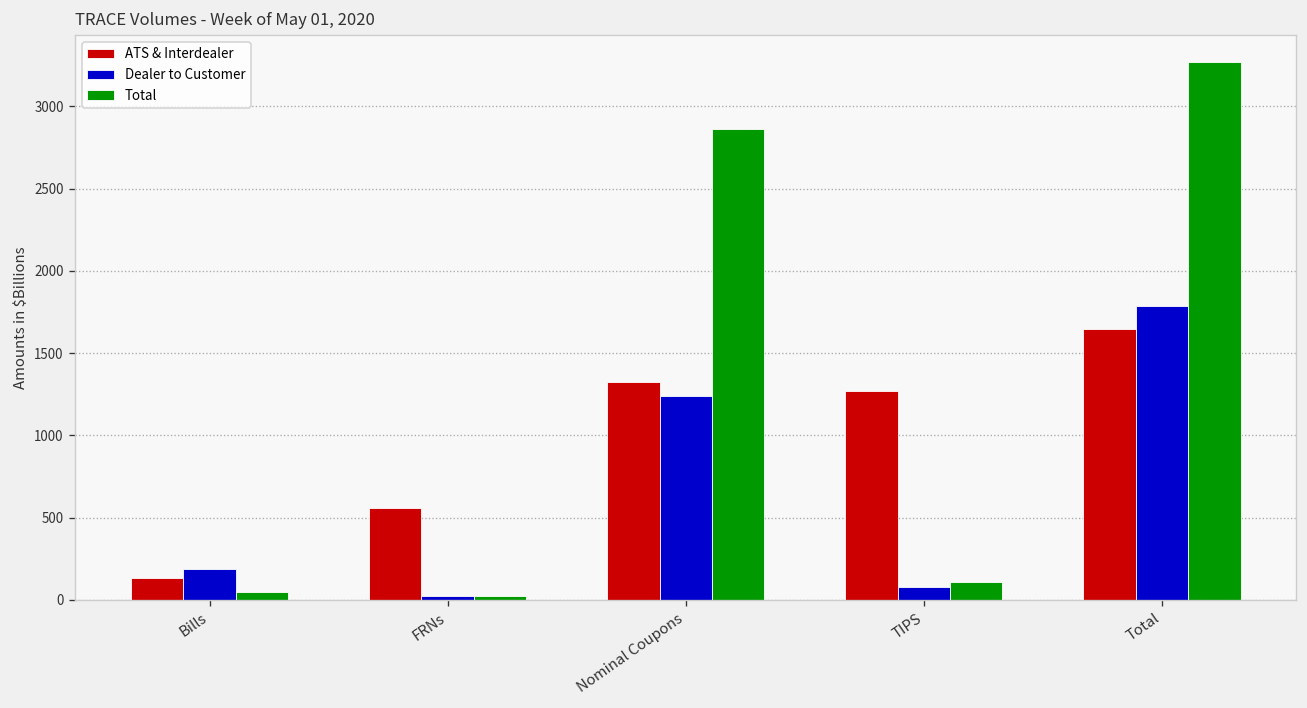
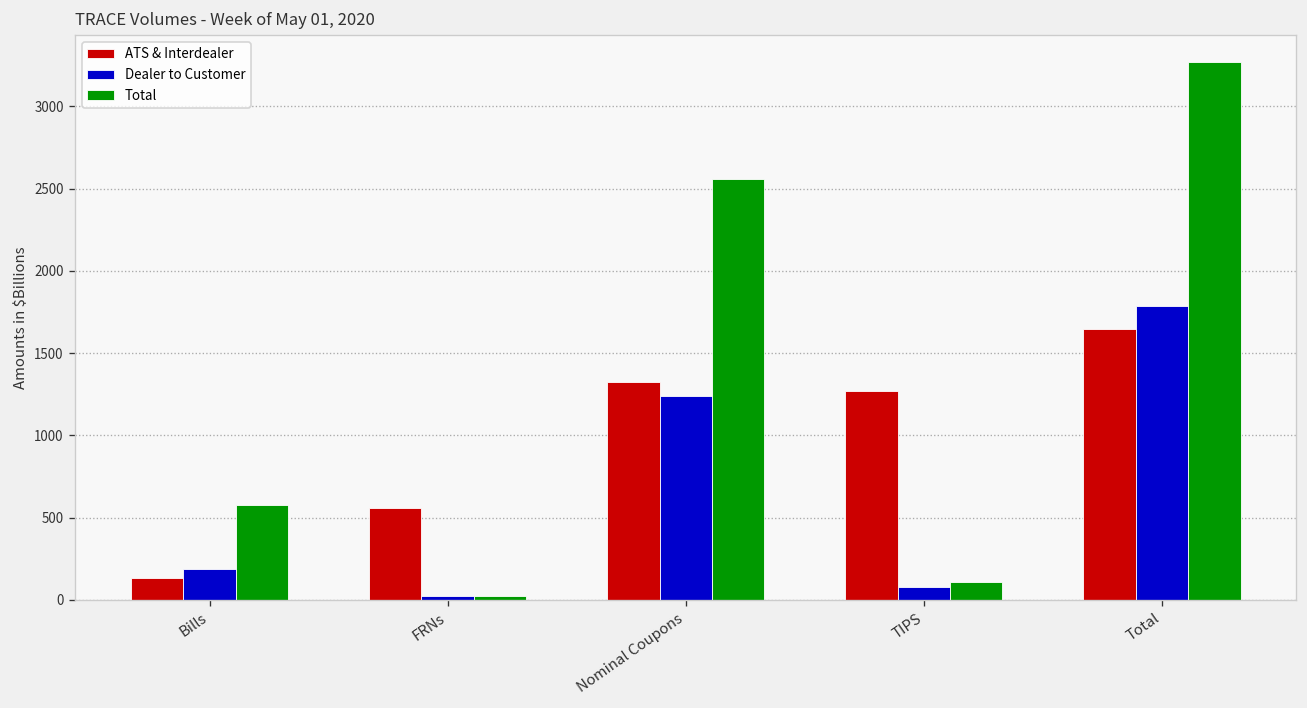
Total, Bills: 50 -> 580
Total, Nominal Coupons: 2860 -> 2560
